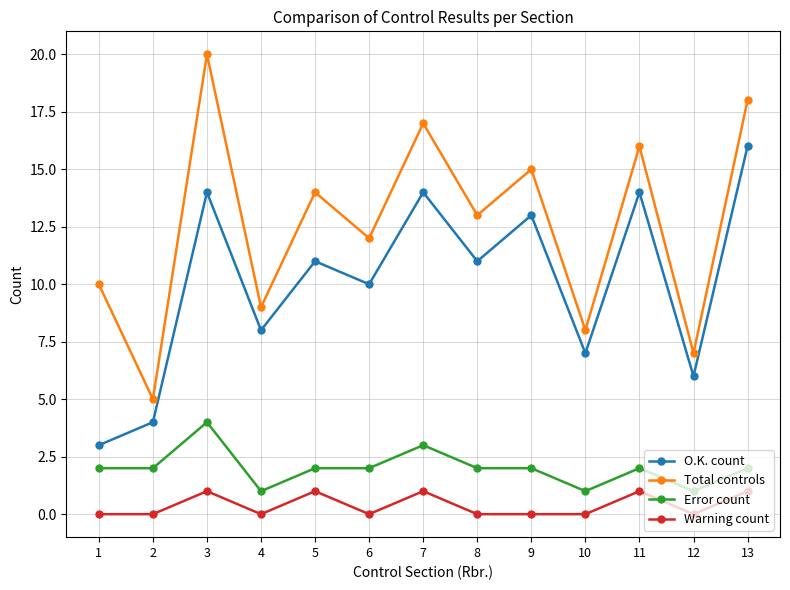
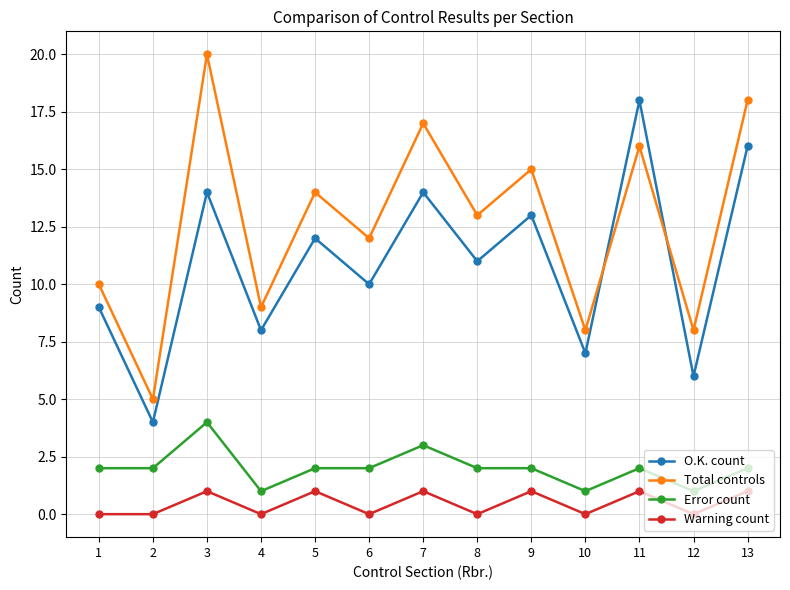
O.K. count, 1: 3 -> 9
O.K. count, 5: 11 -> 12
Warning count, 9: 0 -> 1
O.K. count, 11: 14 -> 18
Total controls, 12: 7 -> 8
